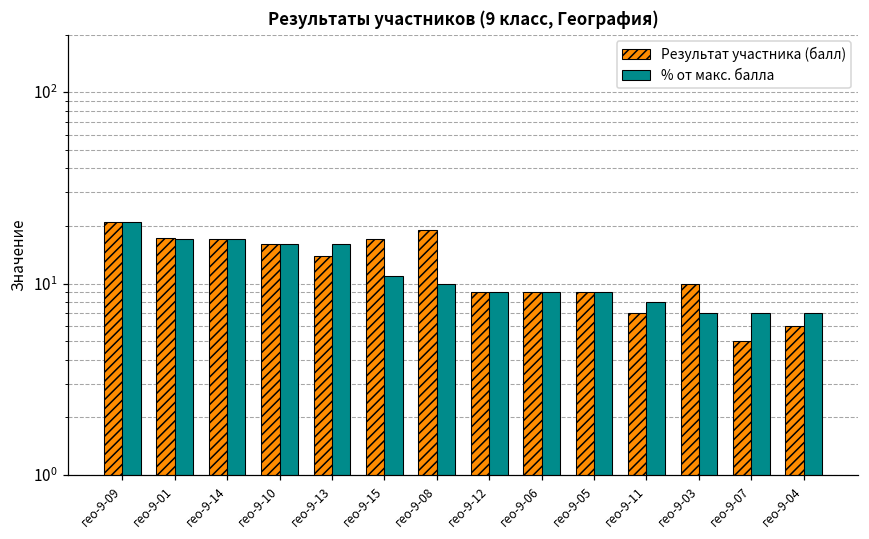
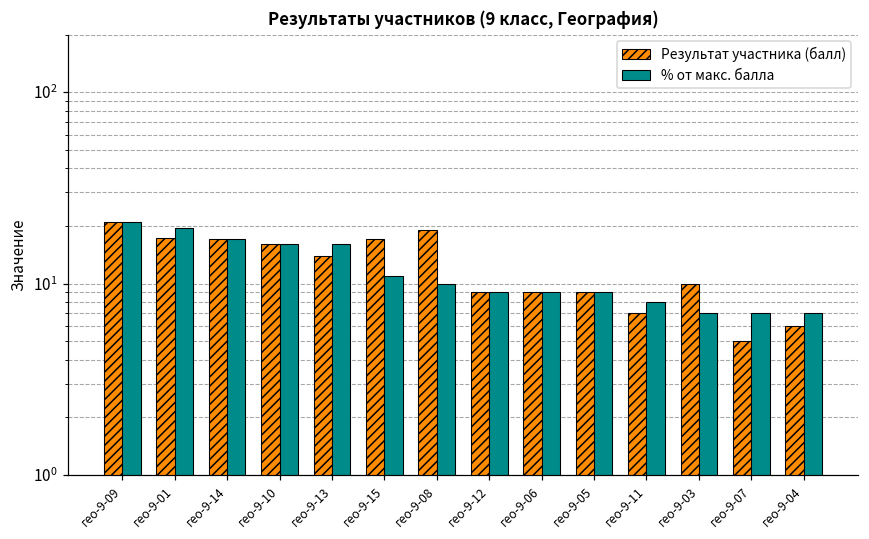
% от макс. балла, гео-9-01: 17 -> 20
